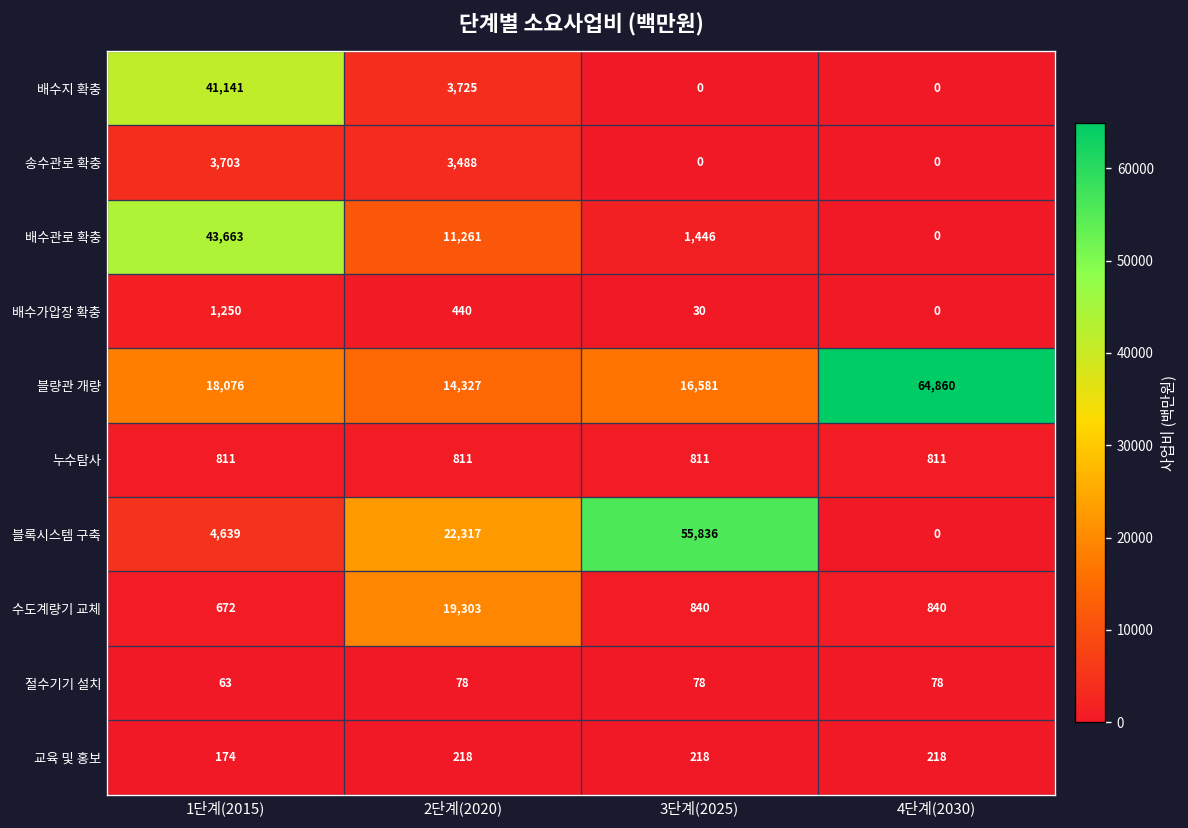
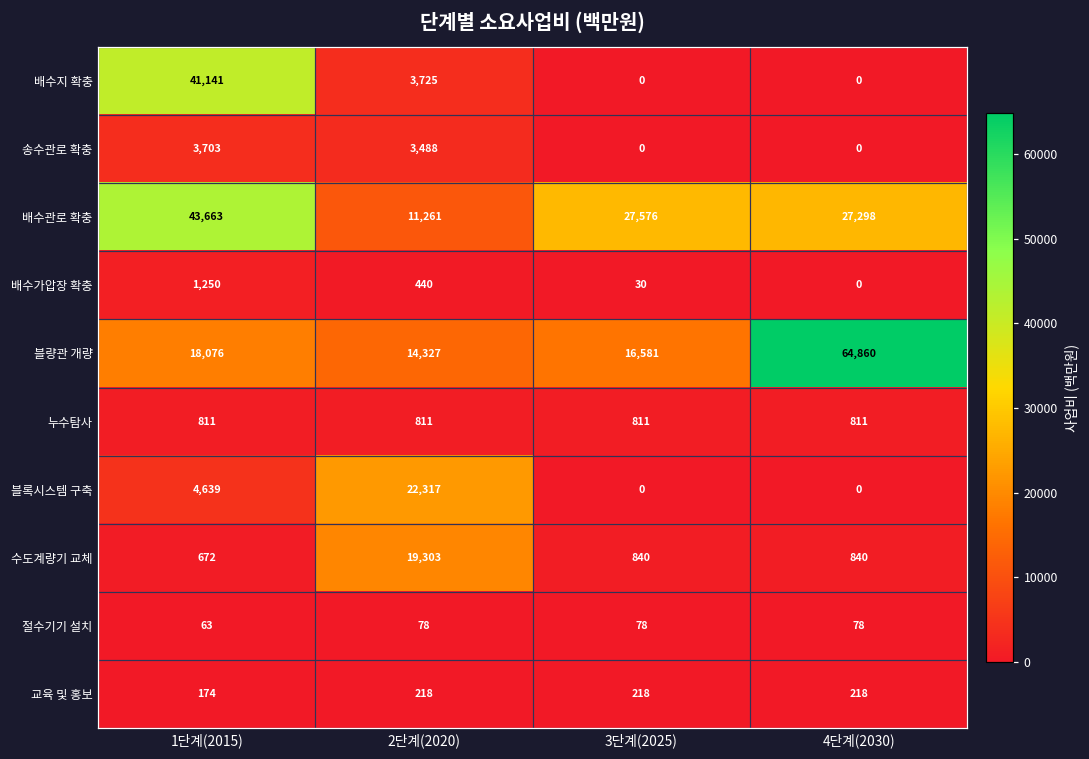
배수관로 확충, 3단계(2025): 1,446 -> 27,576
배수관로 확충, 4단계(2030): 0 -> 27,298
블록시스템 구축, 3단계(2025): 55,836 -> 0
